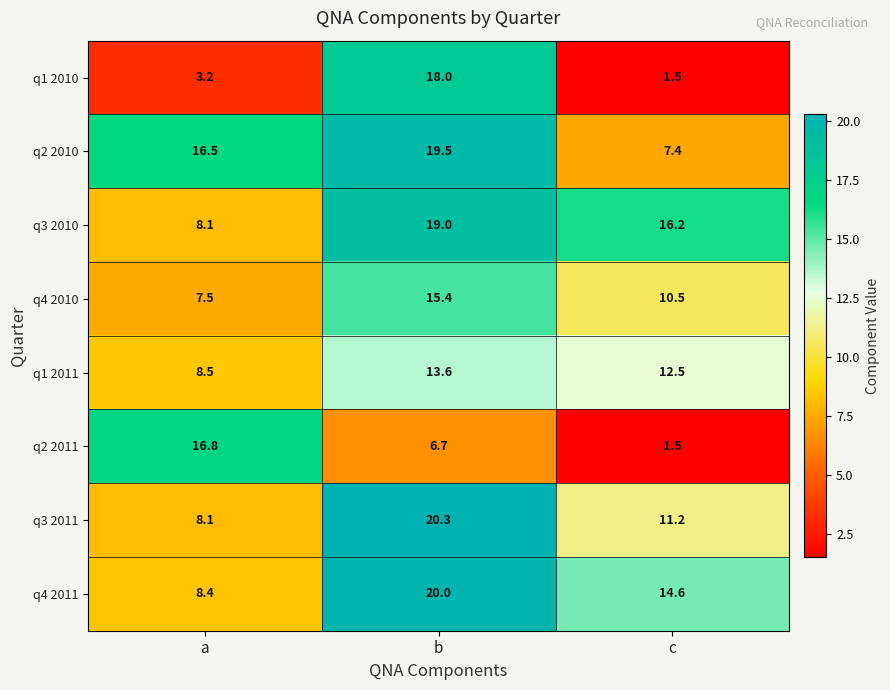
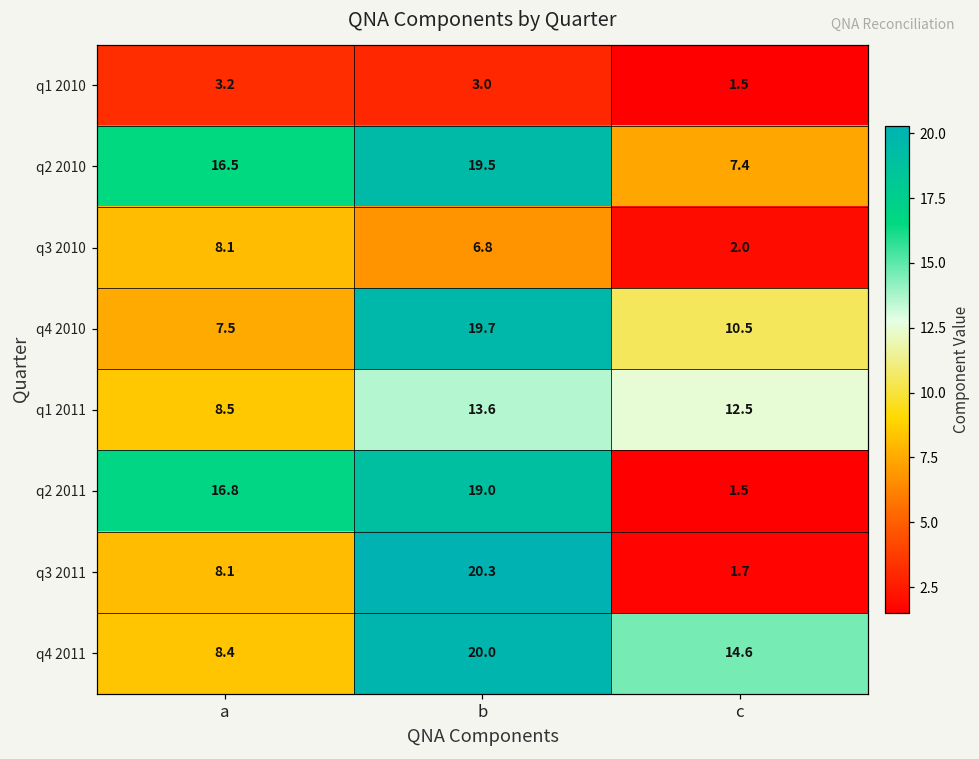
q1 2010, b: 18.0 -> 3.0
q3 2010, b: 19.0 -> 6.8
q3 2010, c: 16.2 -> 2.0
q4 2010, b: 15.4 -> 19.7
q2 2011, b: 6.7 -> 19.0
q3 2011, c: 11.2 -> 1.7
